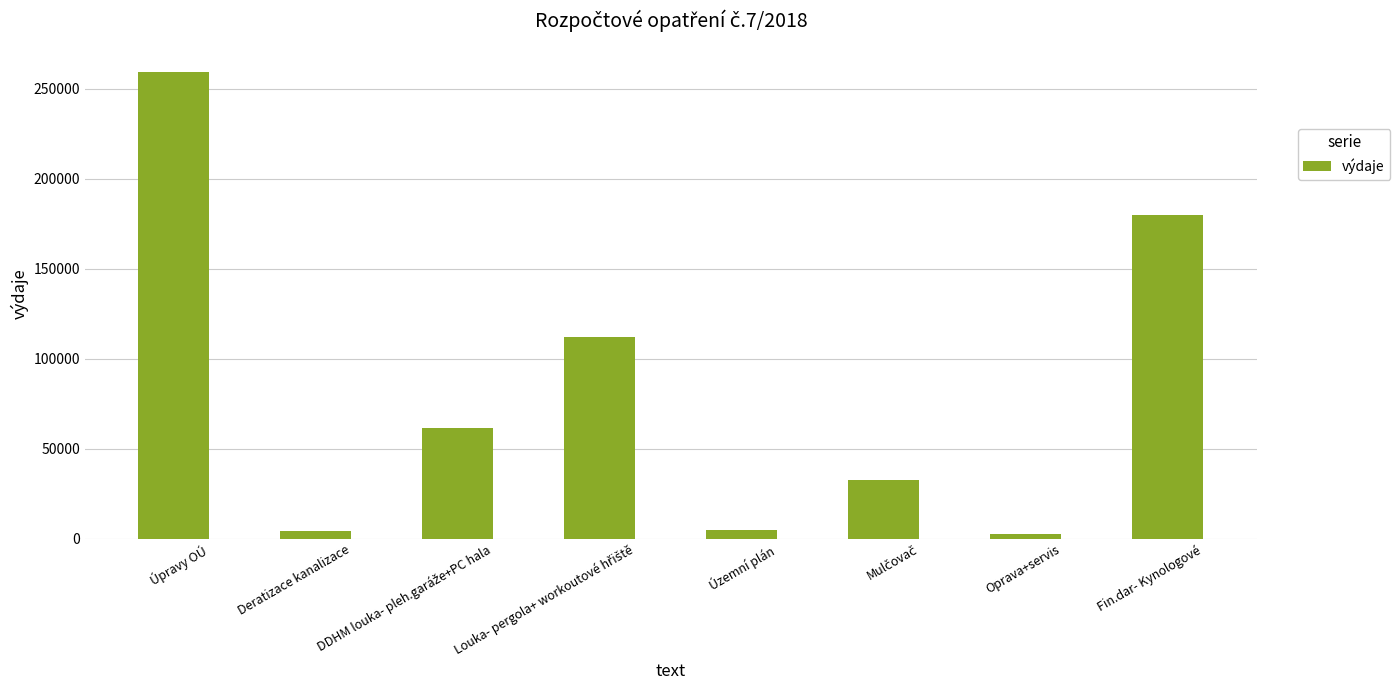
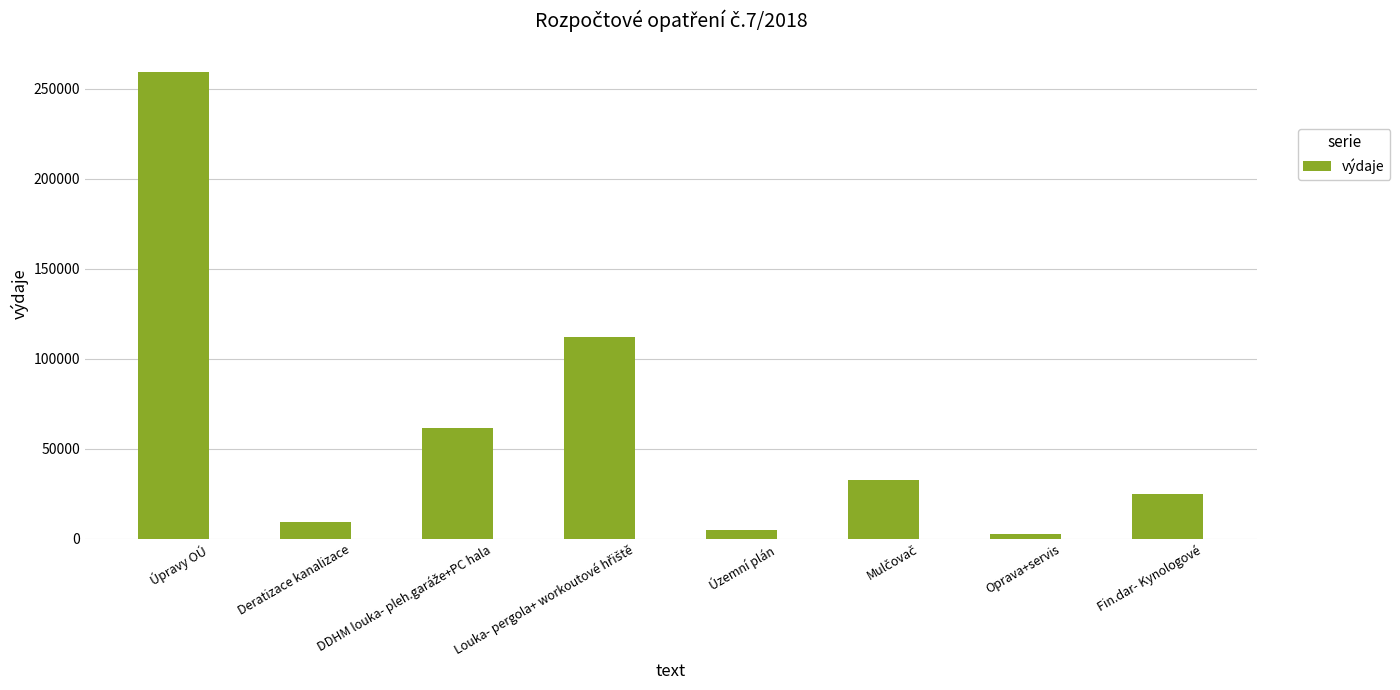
Deratizace kanalizace: 4000 -> 9000
Fin.dar- Kynologové: 180000 -> 25000
